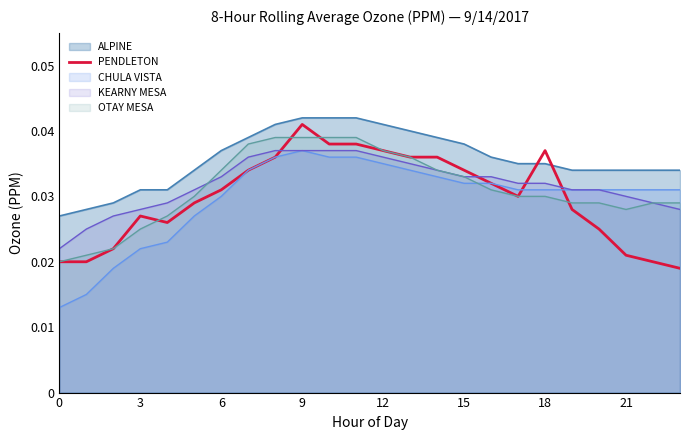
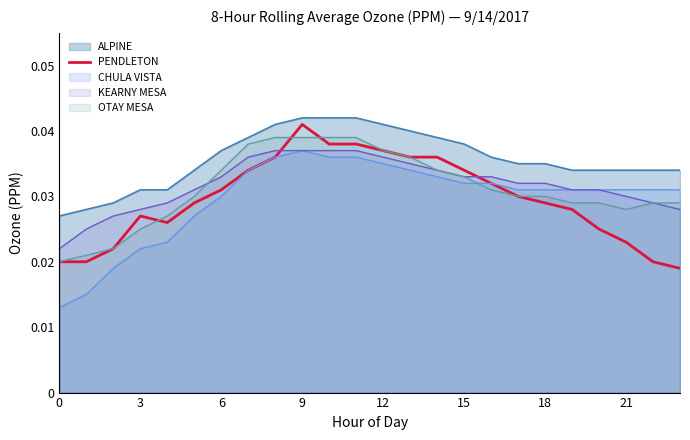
PENDLETON, 18: 0.037 -> 0.029
PENDLETON, 21: 0.021 -> 0.023
